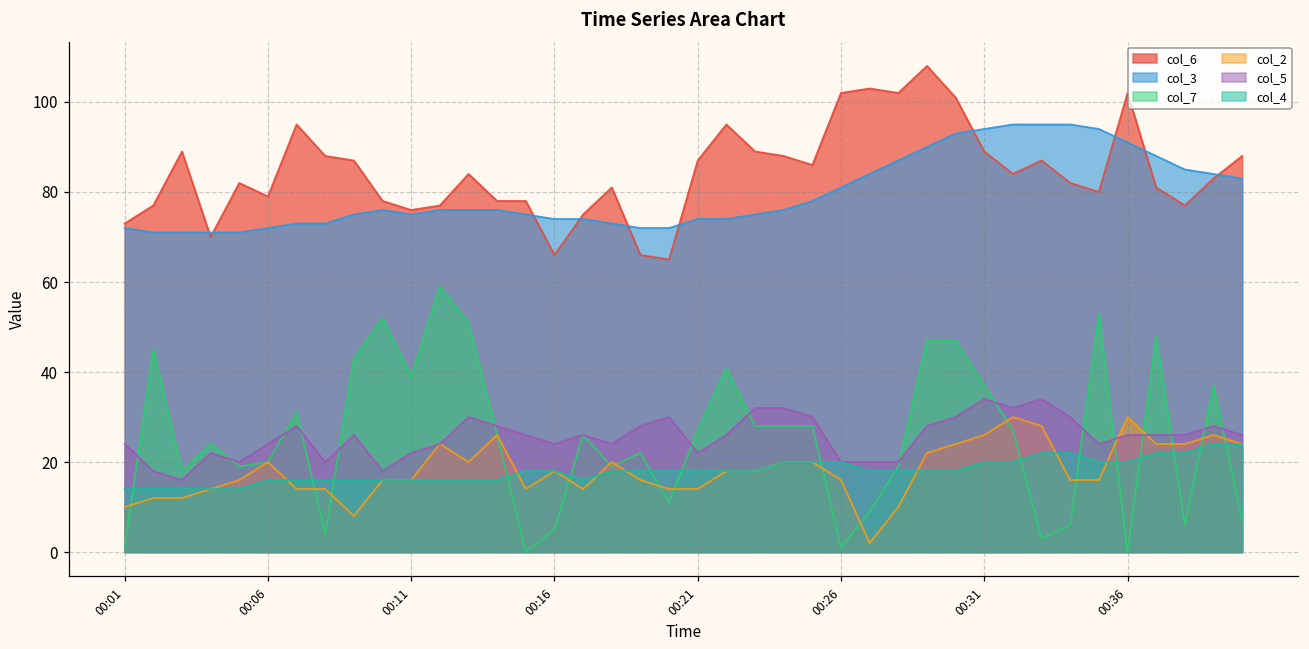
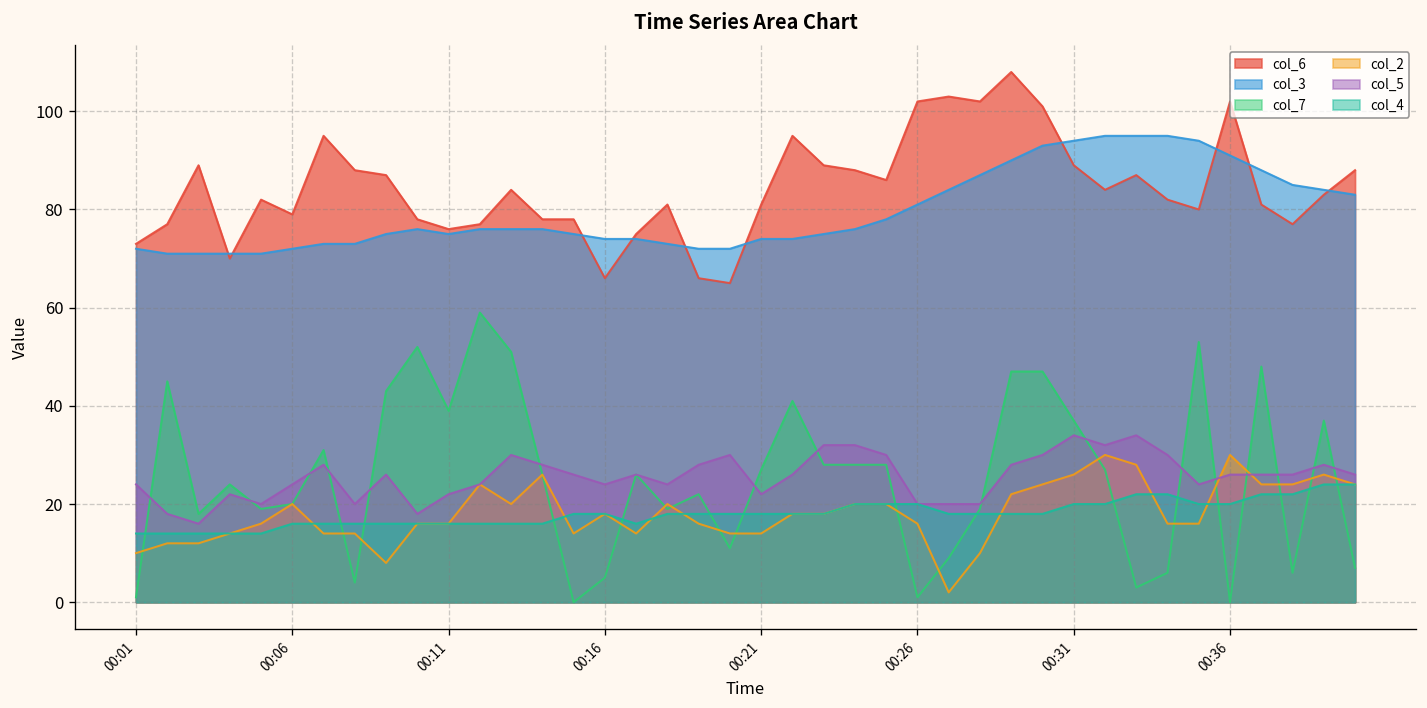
col_6, 00:21: 87 -> 81
